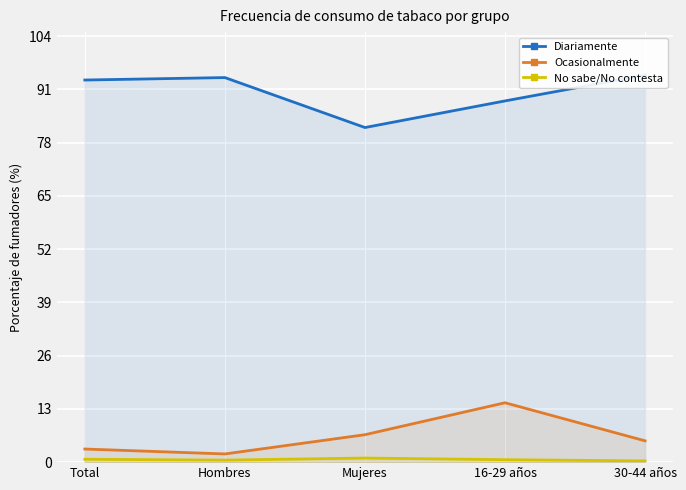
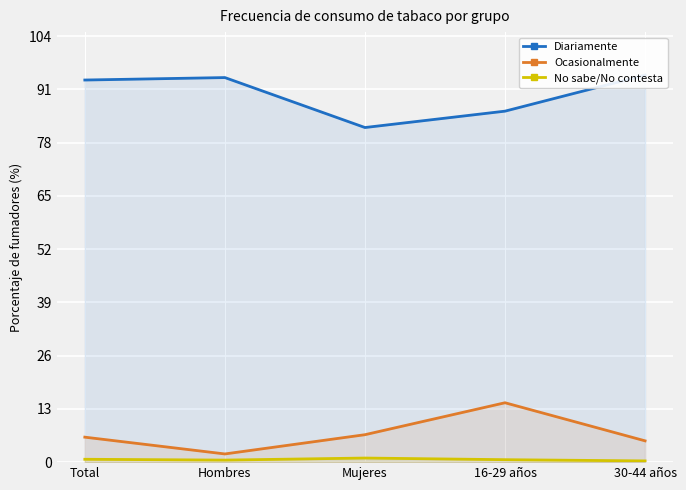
Ocasionalmente, Total: 3 -> 6
Diariamente, 16-29 años: 88 -> 86
